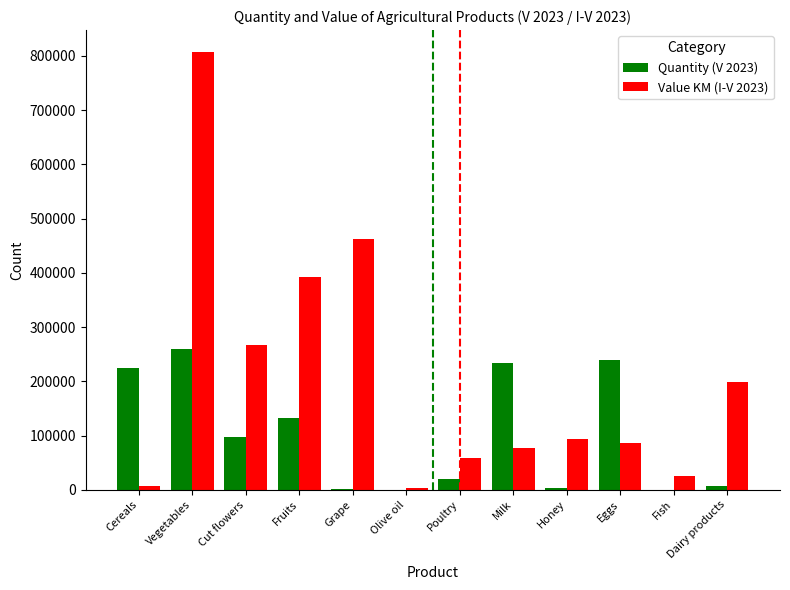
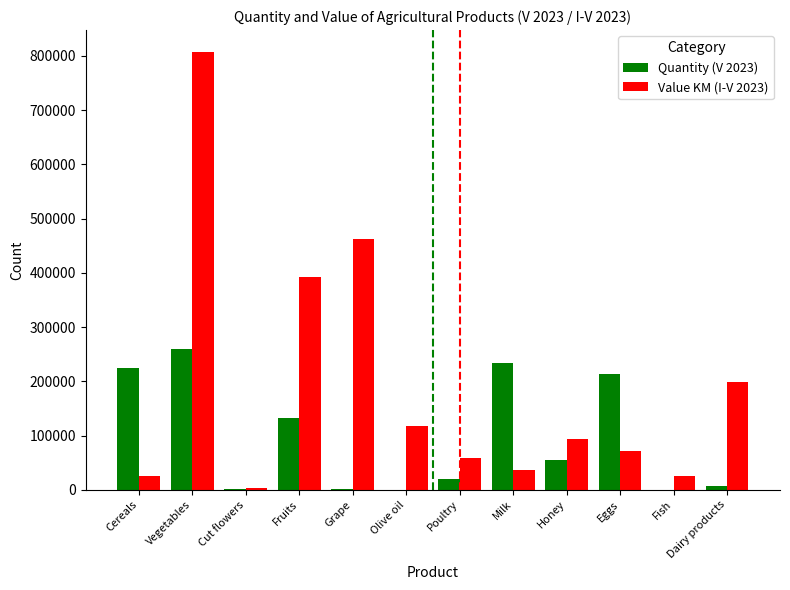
Value KM (I-V 2023), Cereals: 10000 -> 30000
Quantity (V 2023), Cut flowers: 100000 -> 0
Value KM (I-V 2023), Cut flowers: 270000 -> 0
Value KM (I-V 2023), Olive oil: 0 -> 120000
Value KM (I-V 2023), Milk: 80000 -> 40000
Quantity (V 2023), Honey: 0 -> 50000
Quantity (V 2023), Eggs: 240000 -> 210000
Value KM (I-V 2023), Eggs: 90000 -> 70000
